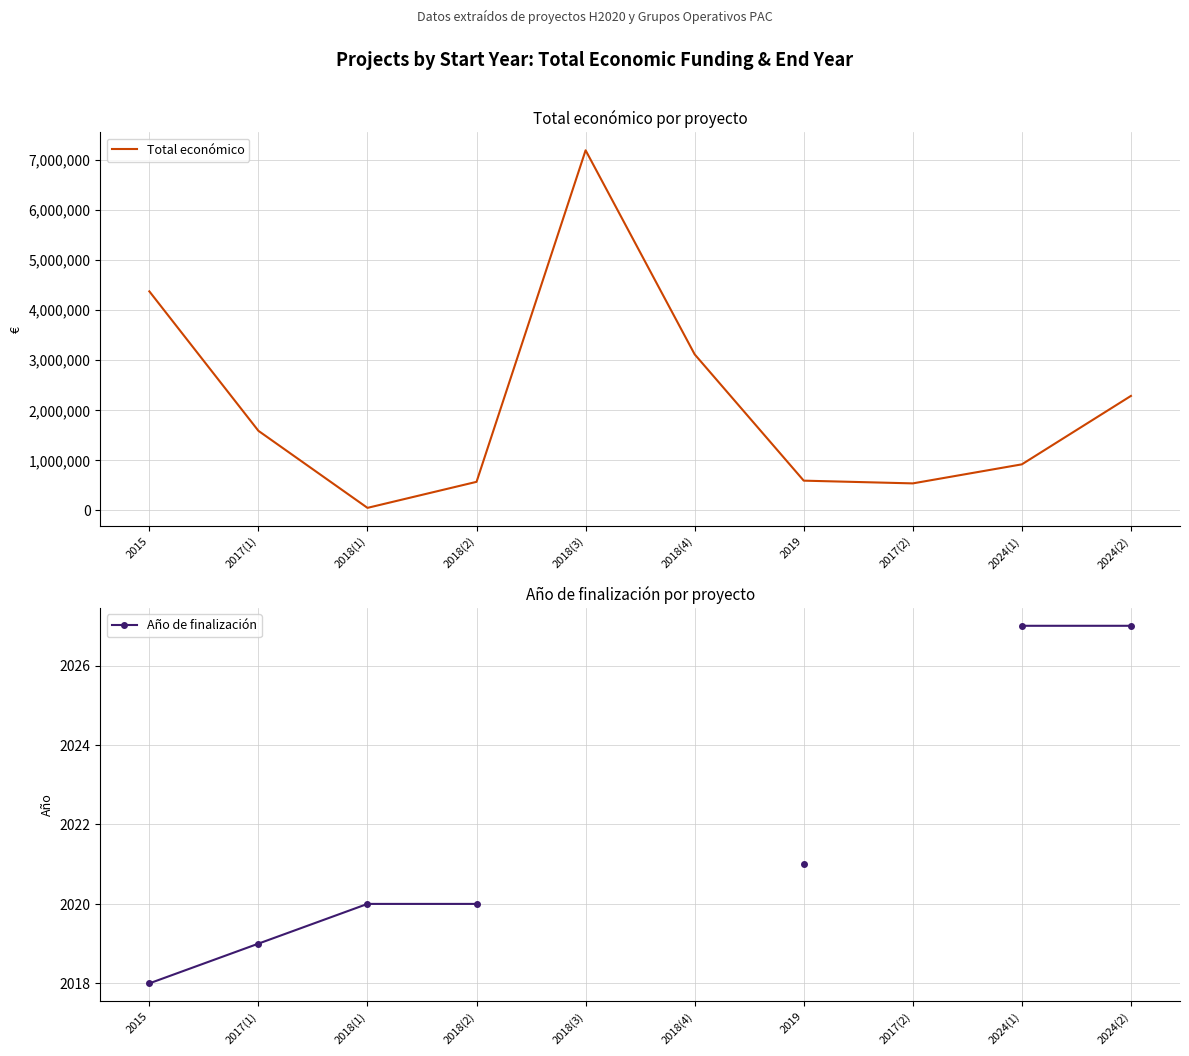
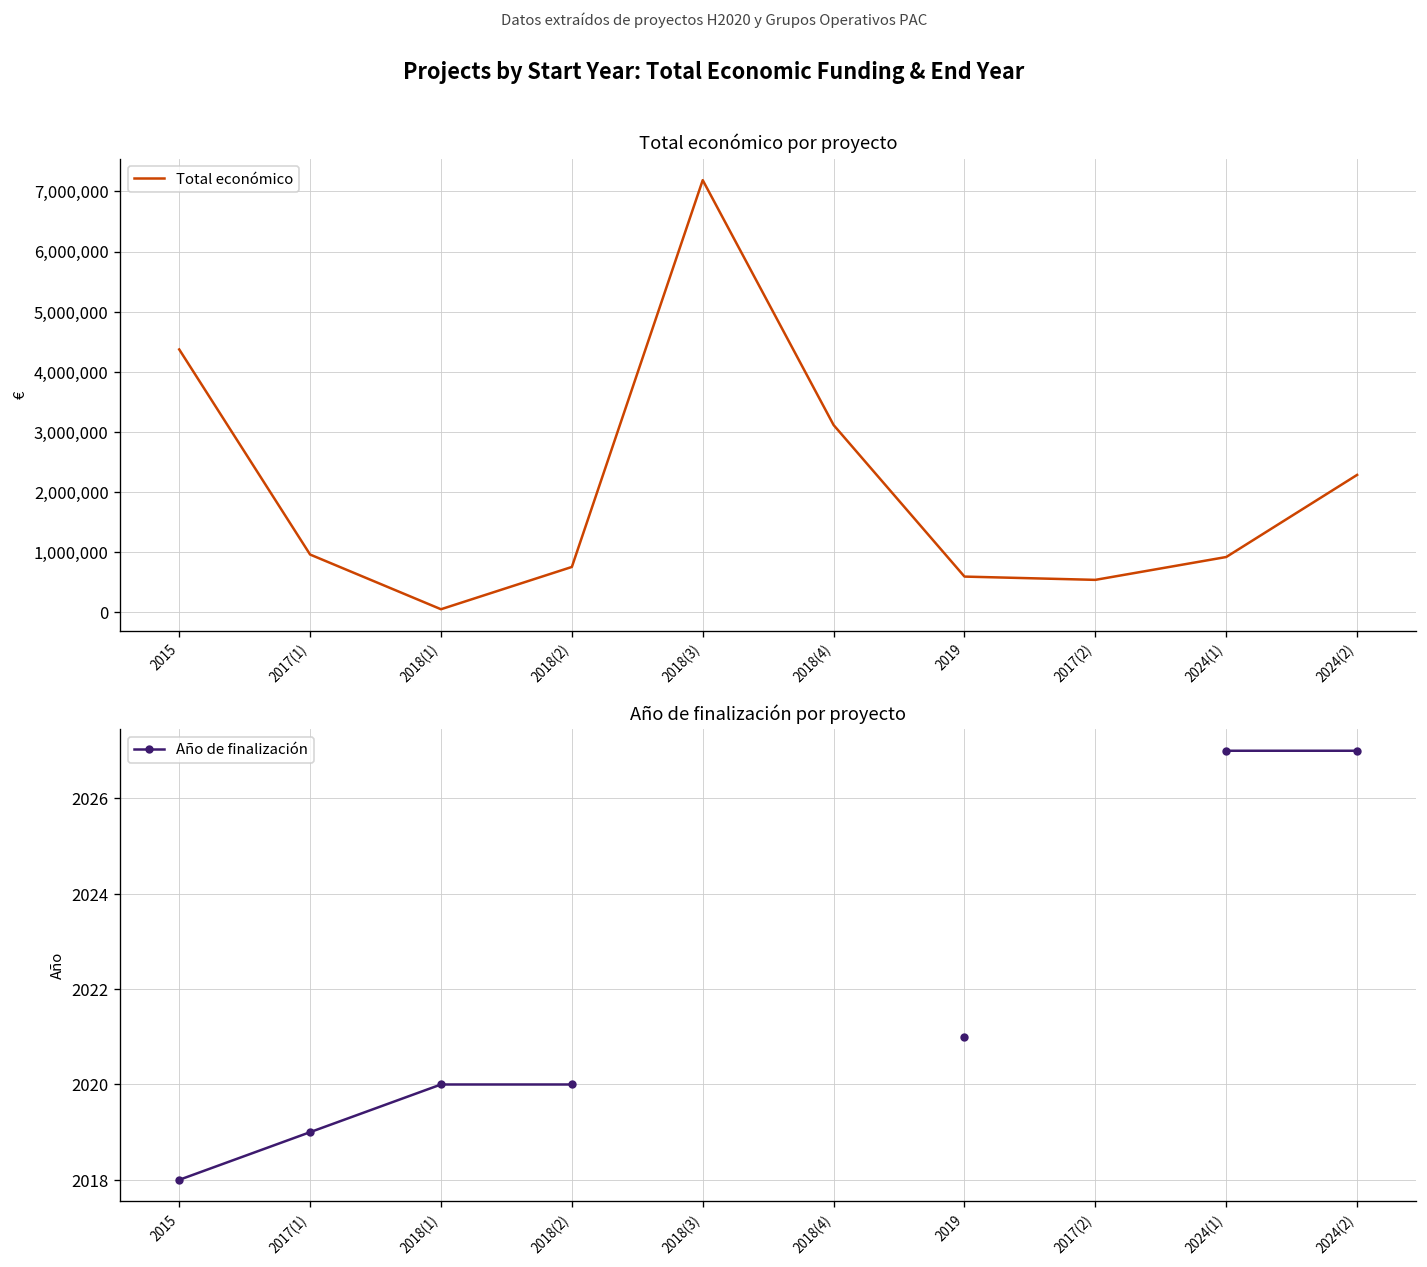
Total económico por proyecto, 2017(1): 1,600,000 -> 1,000,000
Total económico por proyecto, 2018(2): 600,000 -> 800,000
